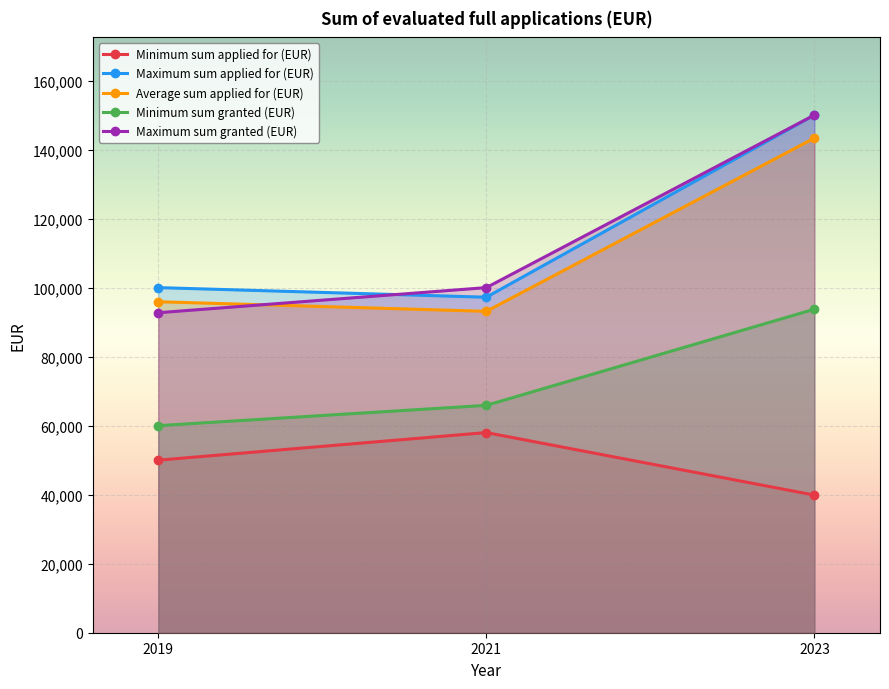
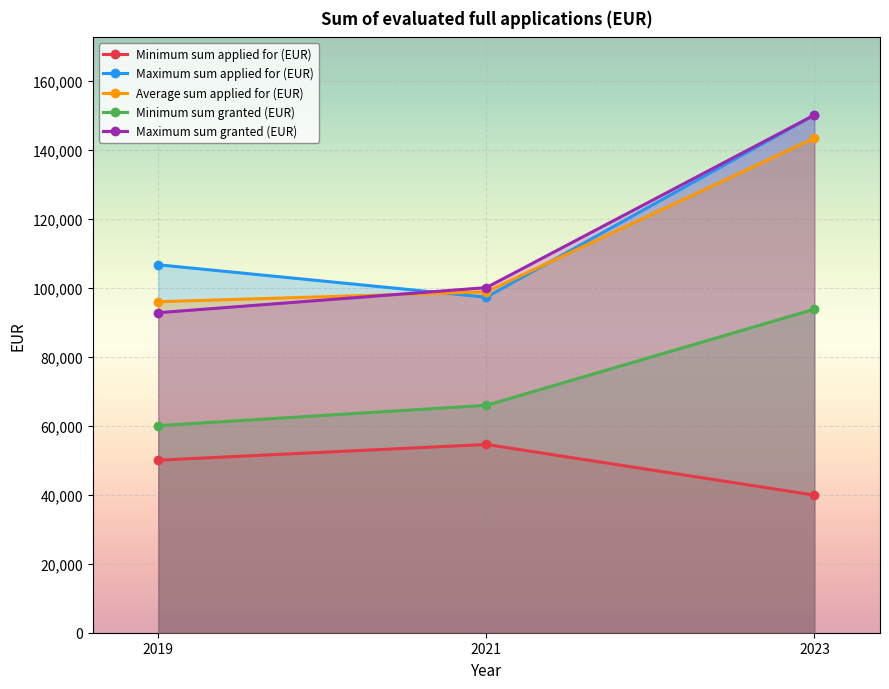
Maximum sum applied for (EUR), 2019: 100,000 -> 107,000
Minimum sum applied for (EUR), 2021: 58,000 -> 55,000
Average sum applied for (EUR), 2021: 93,000 -> 99,000
